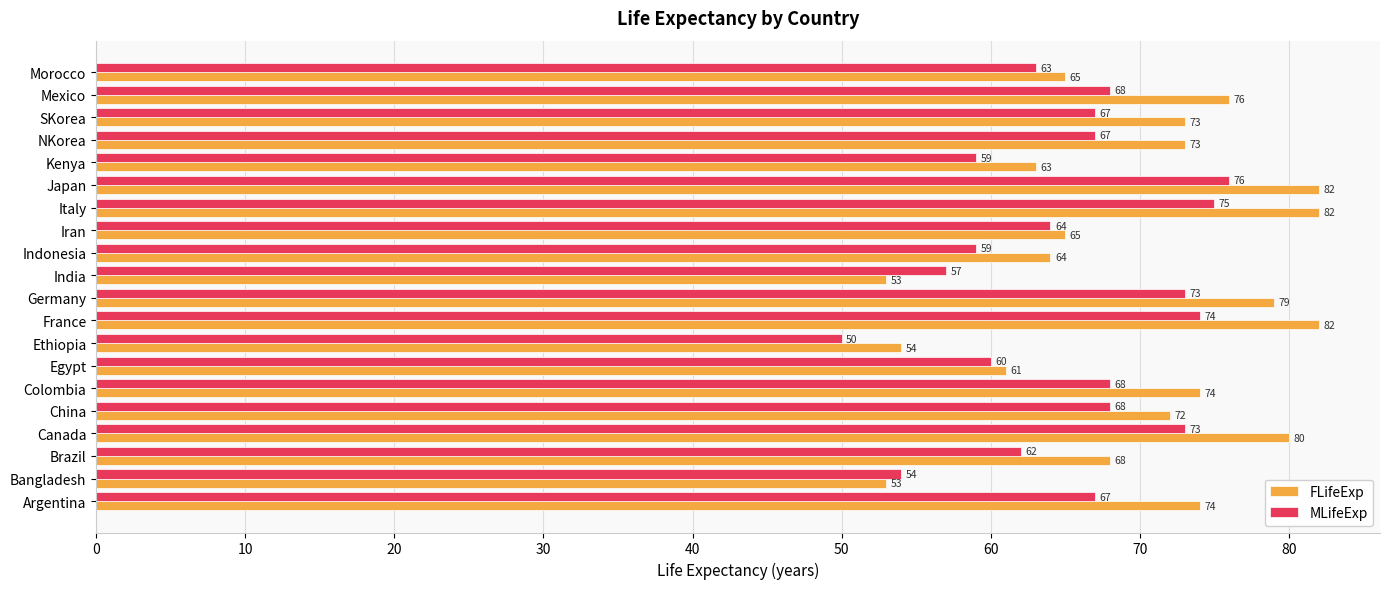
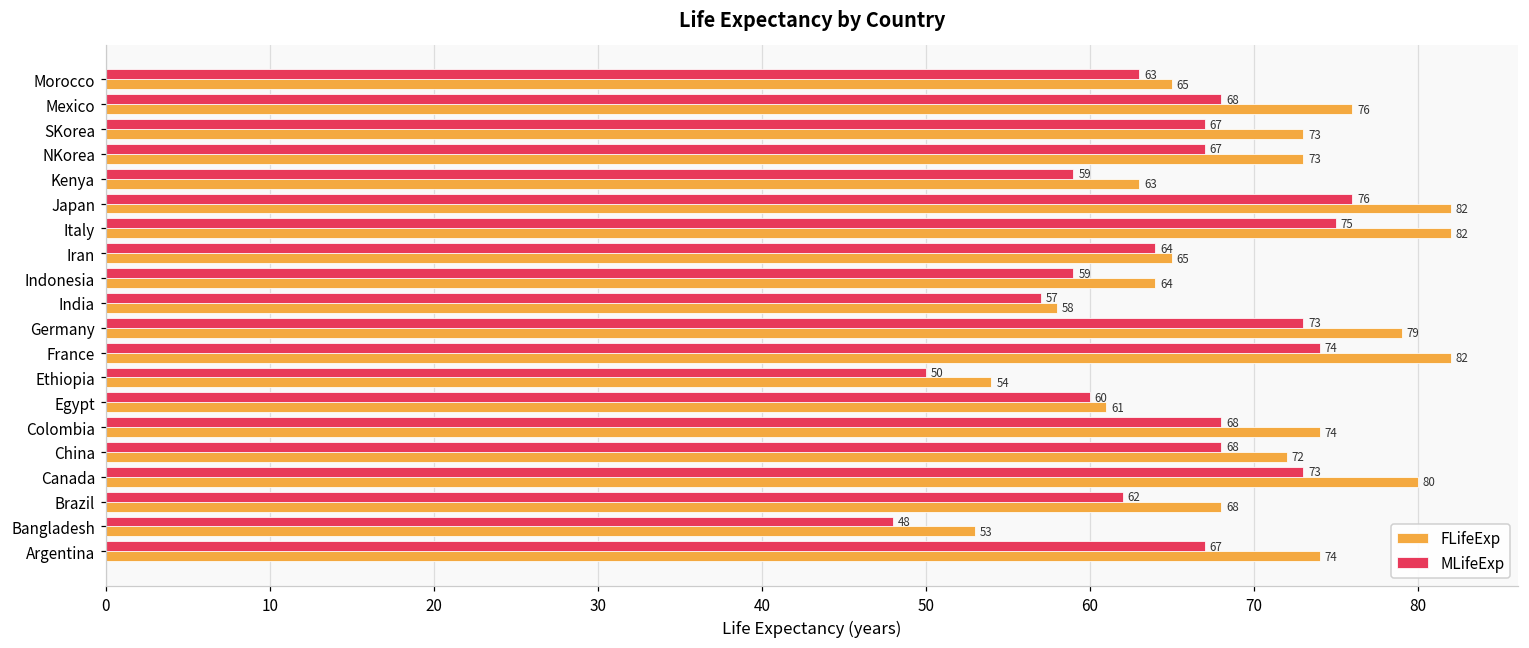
FLifeExp, India: 53 -> 58
MLifeExp, Bangladesh: 54 -> 48
